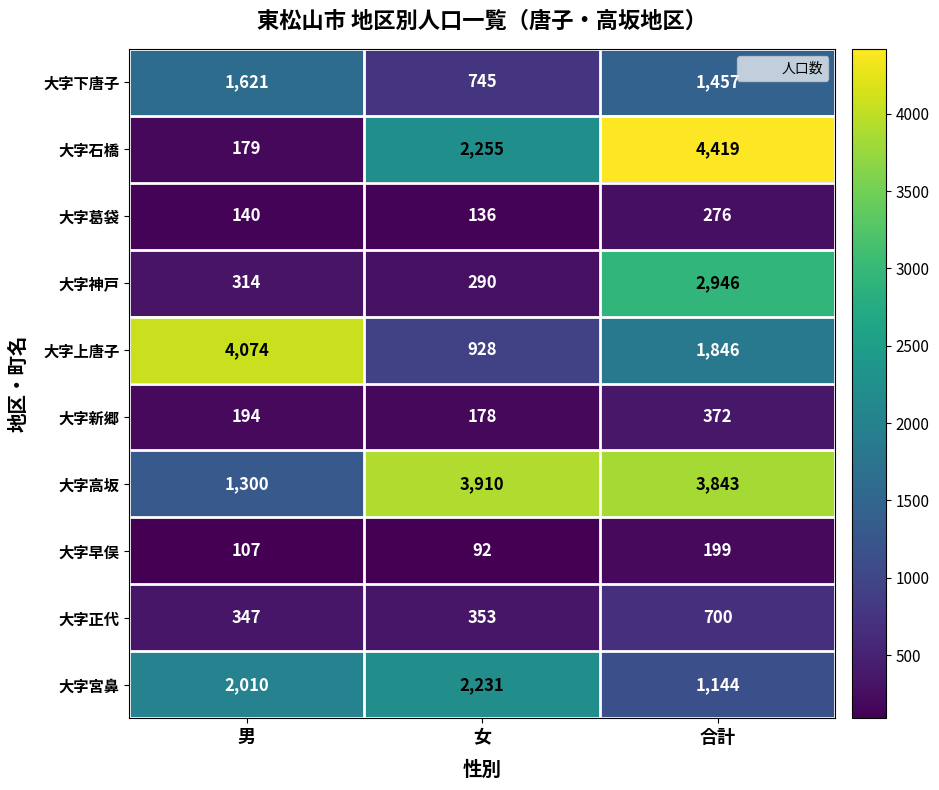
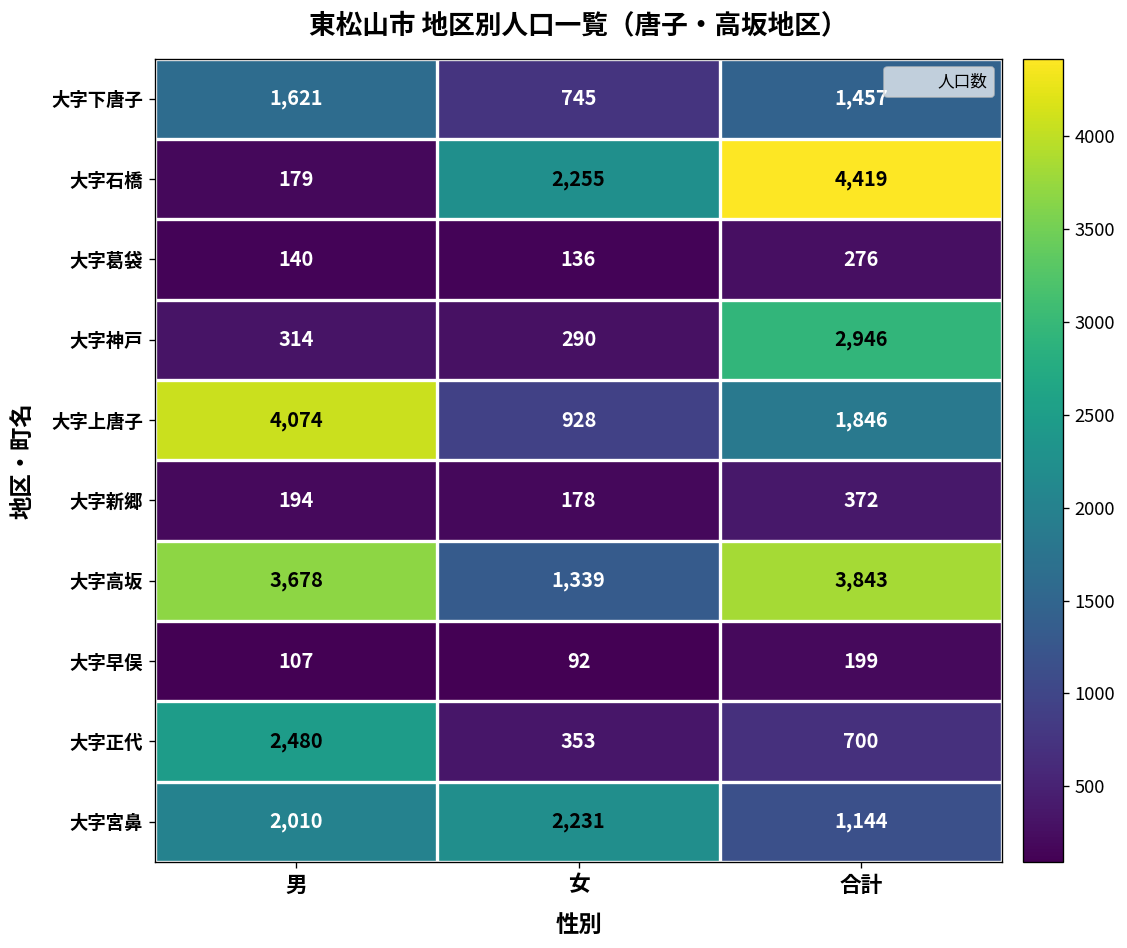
大字高坂, 男: 1,300 -> 3,678
大字高坂, 女: 3,910 -> 1,339
大字正代, 男: 347 -> 2,480
